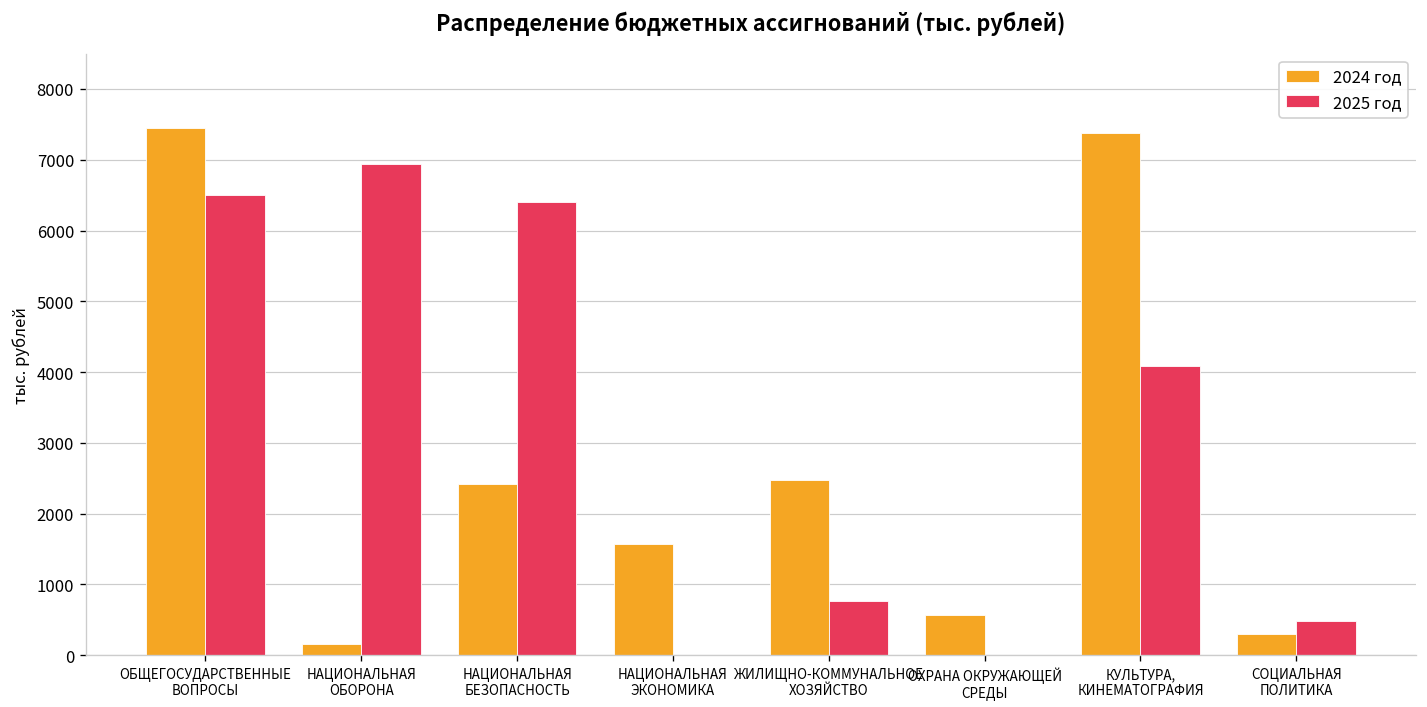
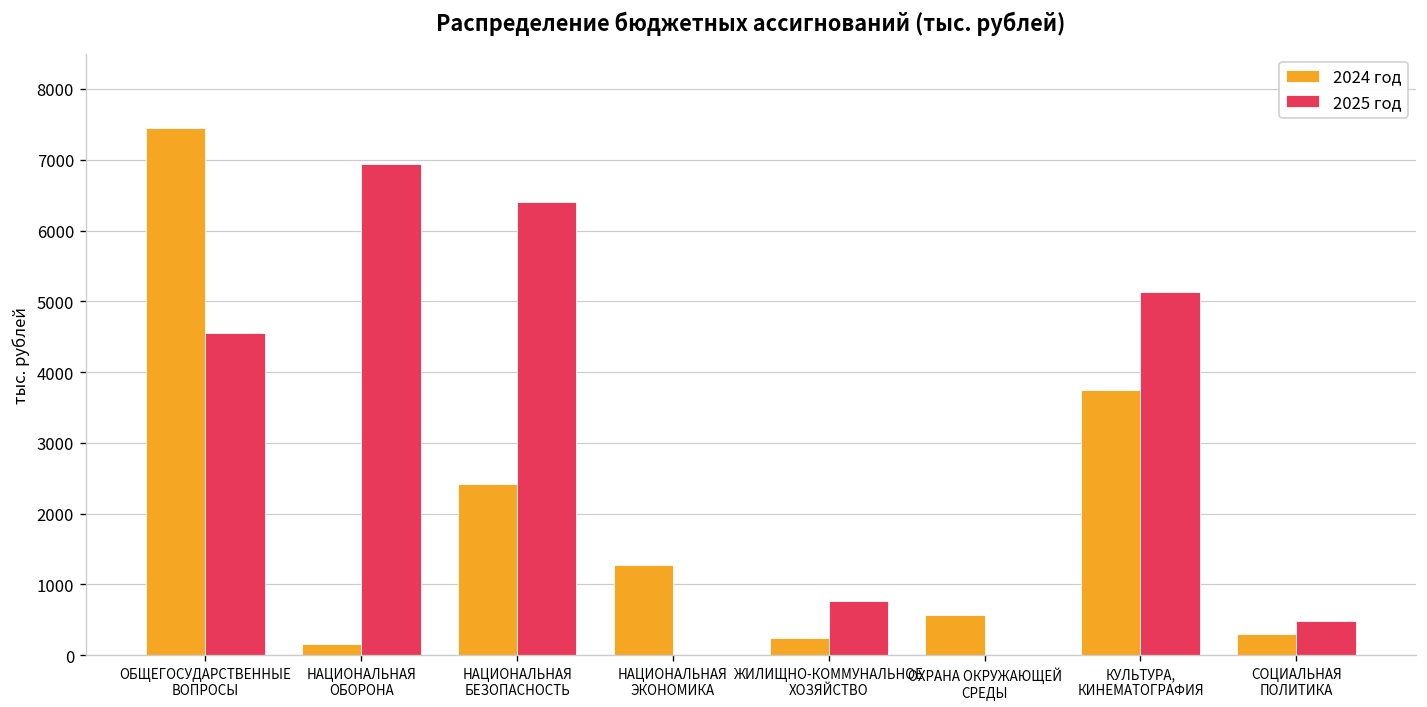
2025 год, ОБЩЕГОСУДАРСТВЕННЫЕ ВОПРОСЫ: 6500 -> 4600
2024 год, НАЦИОНАЛЬНАЯ ЭКОНОМИКА: 1600 -> 1300
2024 год, ЖИЛИЩНО-КОММУНАЛЬНОЕ ХОЗЯЙСТВО: 2500 -> 200
2024 год, КУЛЬТУРА, КИНЕМАТОГРАФИЯ: 7400 -> 3800
2025 год, КУЛЬТУРА, КИНЕМАТОГРАФИЯ: 4100 -> 5100
